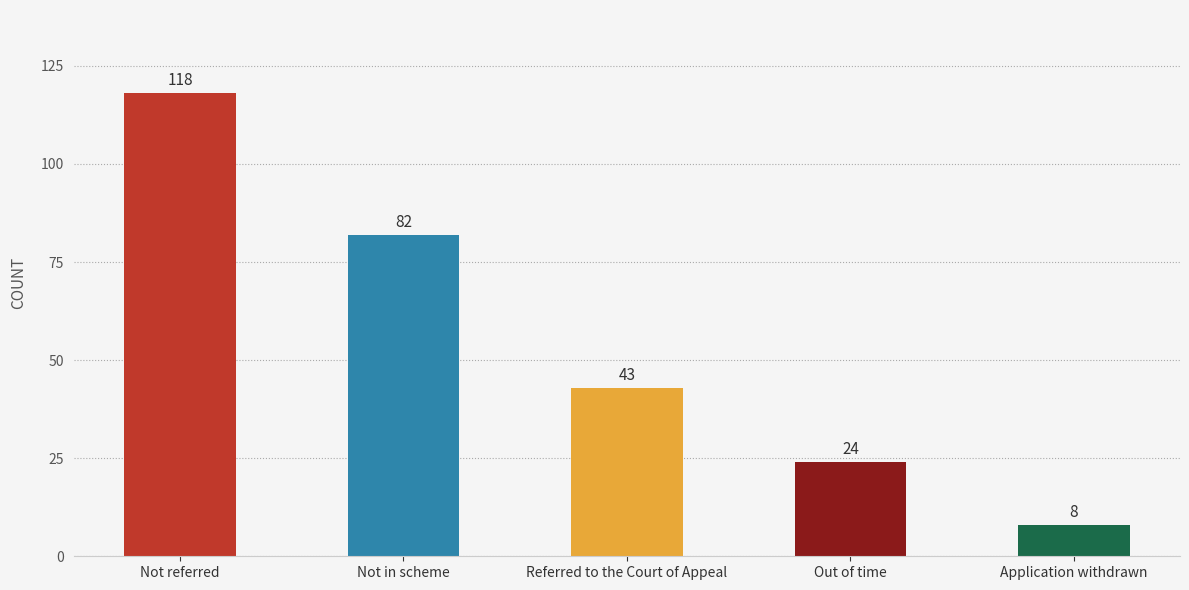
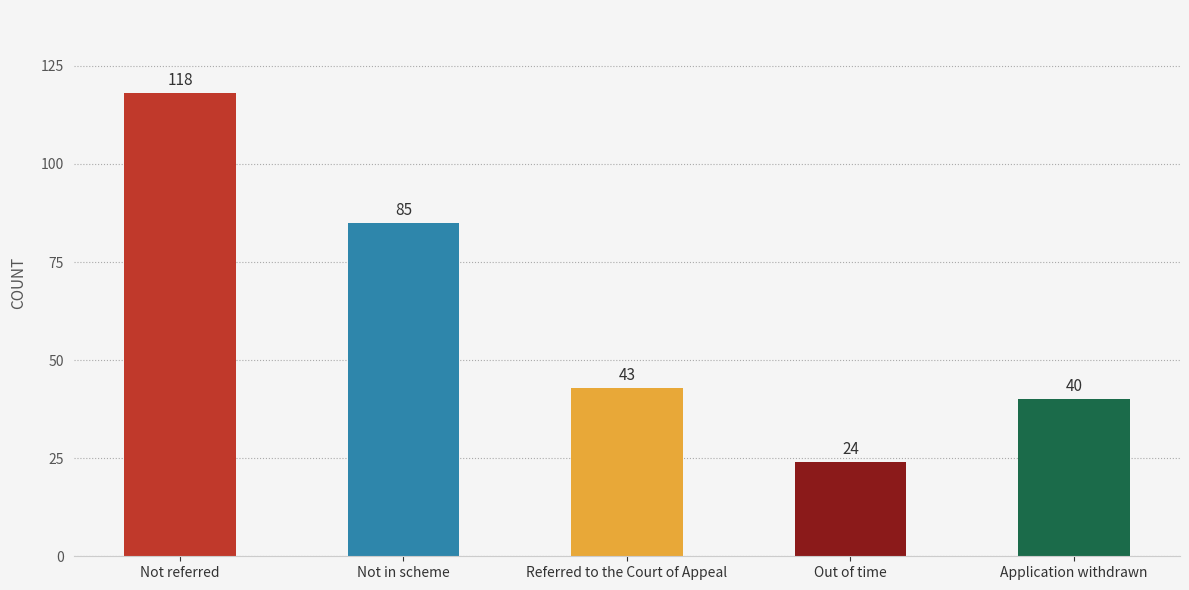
Not in scheme: 82 -> 85
Application withdrawn: 8 -> 40
